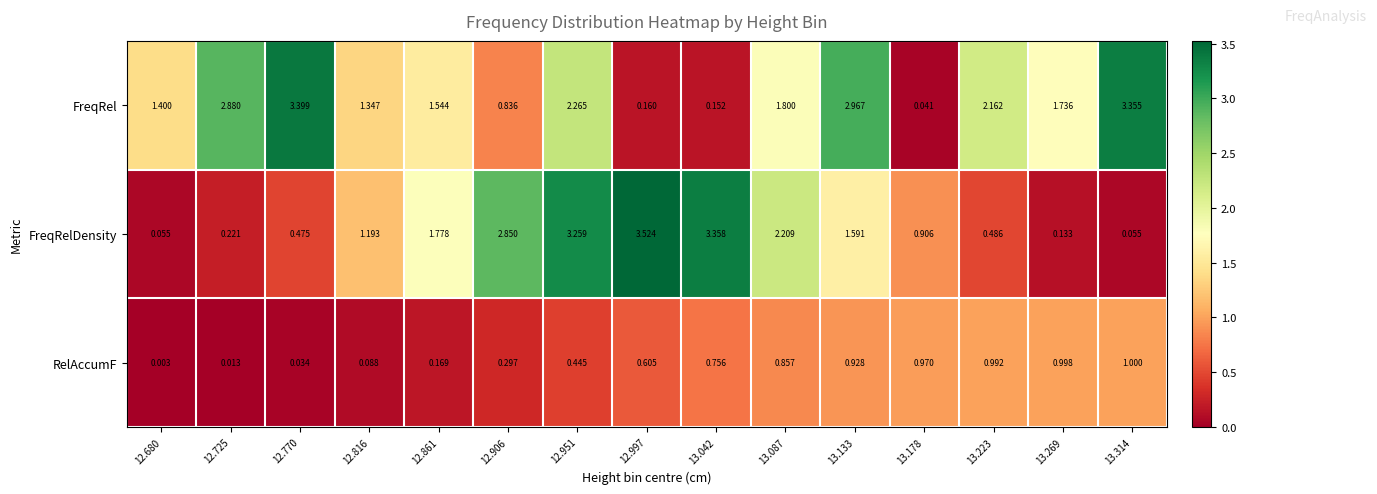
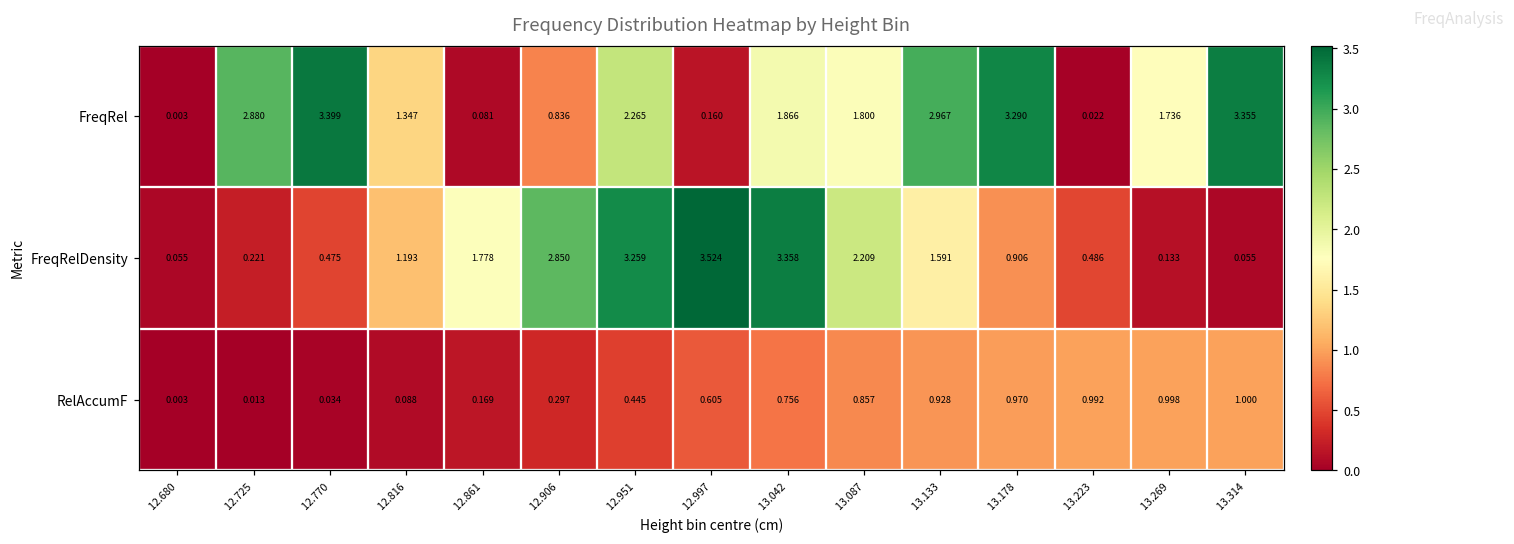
FreqRel, 12.680: 1.400 -> 0.003
FreqRel, 12.861: 1.544 -> 0.081
FreqRel, 13.042: 0.152 -> 1.866
FreqRel, 13.178: 0.041 -> 3.290
FreqRel, 13.223: 2.162 -> 0.022
